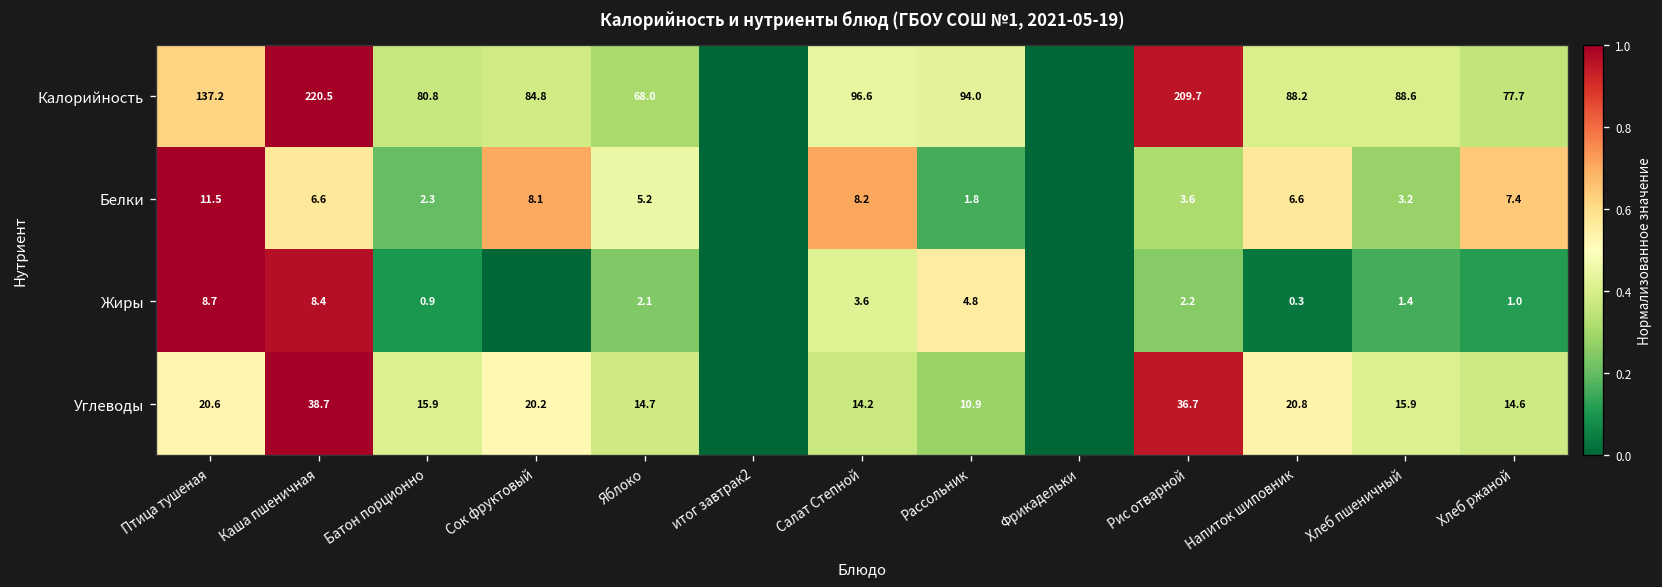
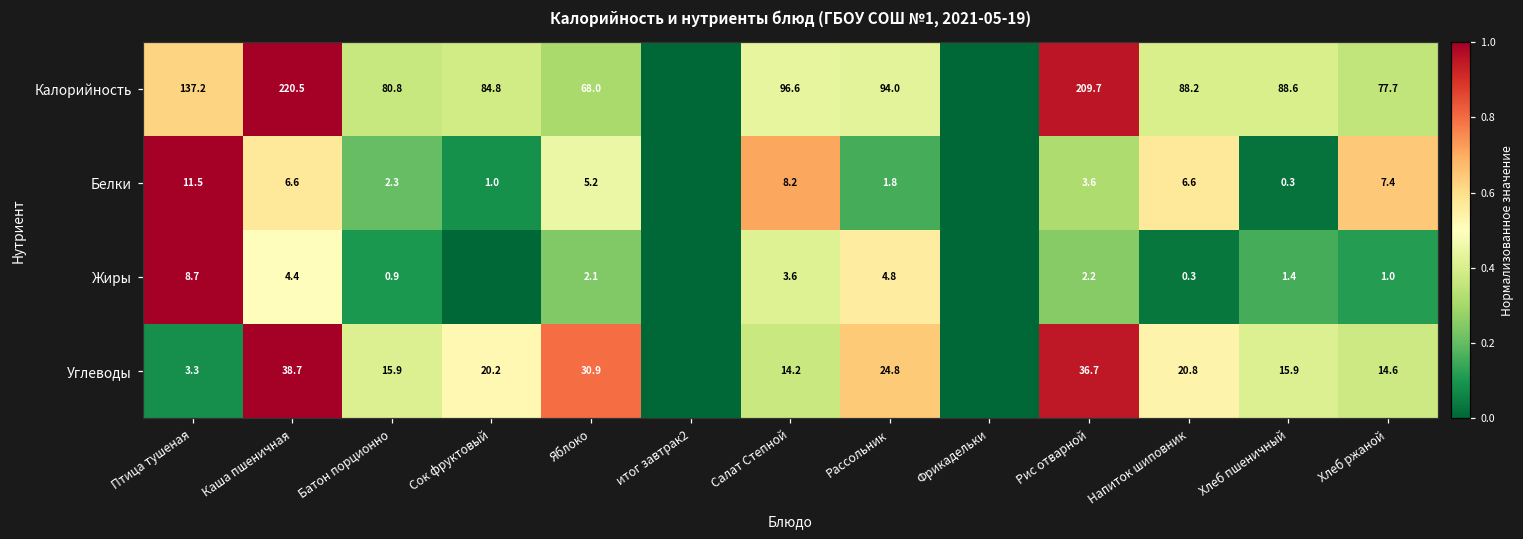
Белки, Сок фруктовый: 8.1 -> 1.0
Белки, Хлеб пшеничный: 3.2 -> 0.3
Жиры, Каша пшеничная: 8.4 -> 4.4
Углеводы, Птица тушеная: 20.6 -> 3.3
Углеводы, Яблоко: 14.7 -> 30.9
Углеводы, Рассольник: 10.9 -> 24.8
